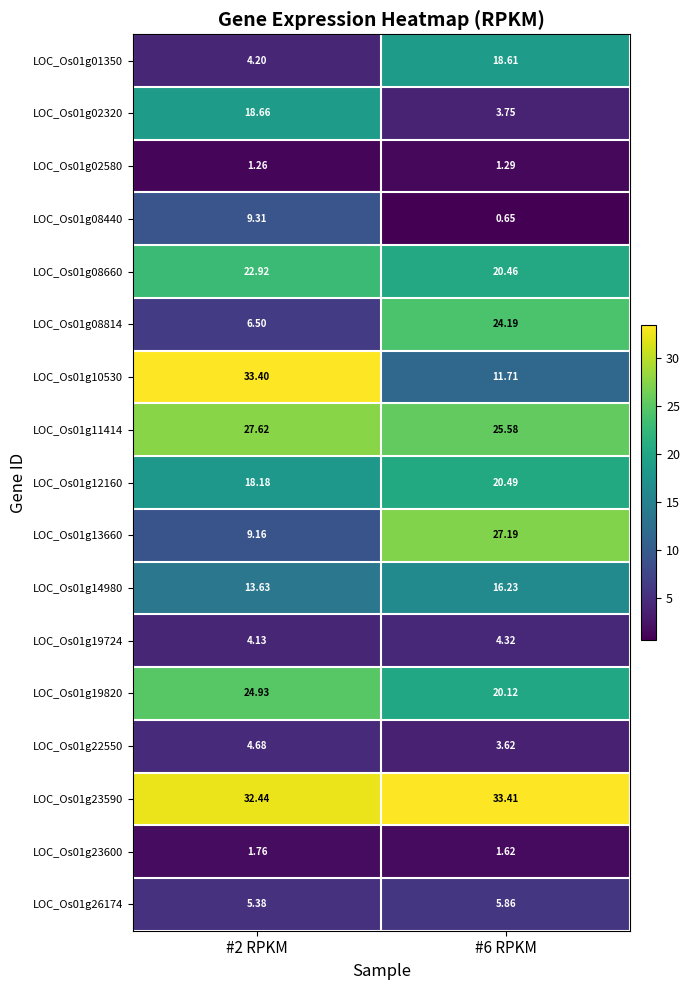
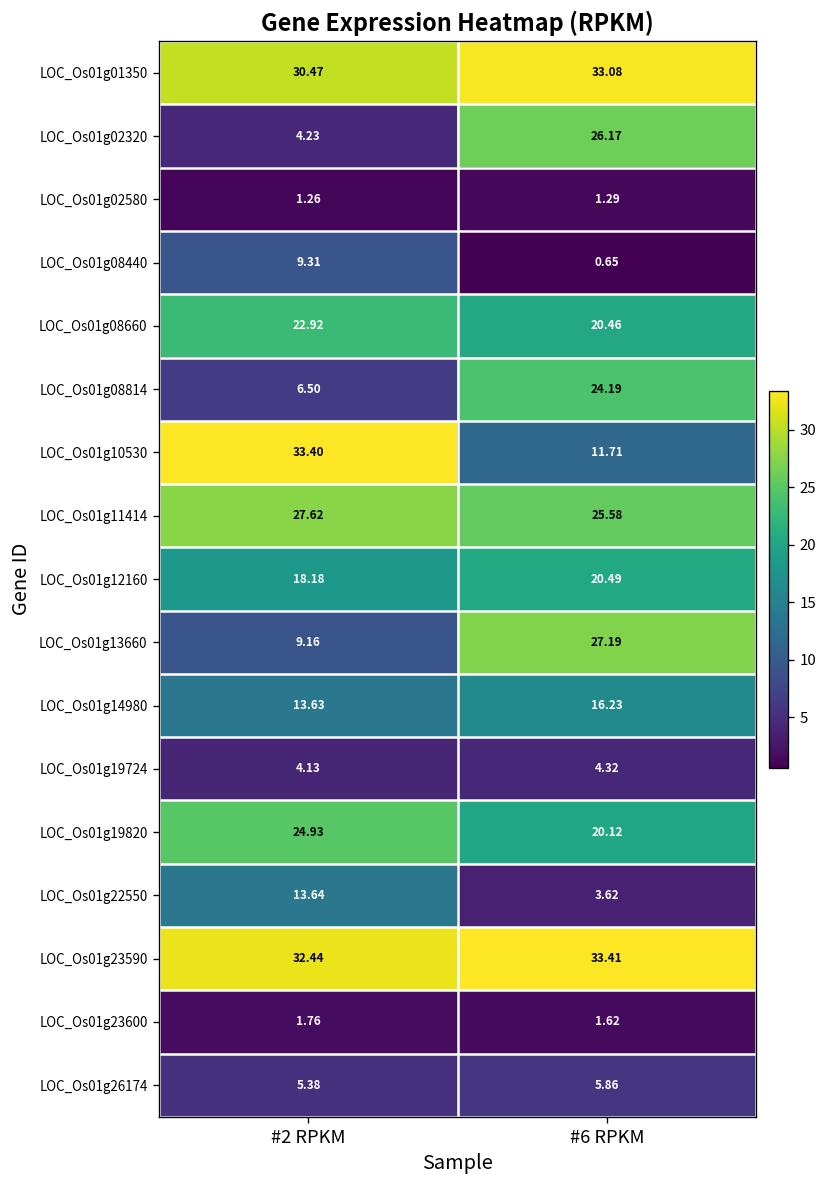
LOC_Os01g01350, #2 RPKM: 4.20 -> 30.47
LOC_Os01g01350, #6 RPKM: 18.61 -> 33.08
LOC_Os01g02320, #2 RPKM: 18.66 -> 4.23
LOC_Os01g02320, #6 RPKM: 3.75 -> 26.17
LOC_Os01g22550, #2 RPKM: 4.68 -> 13.64
